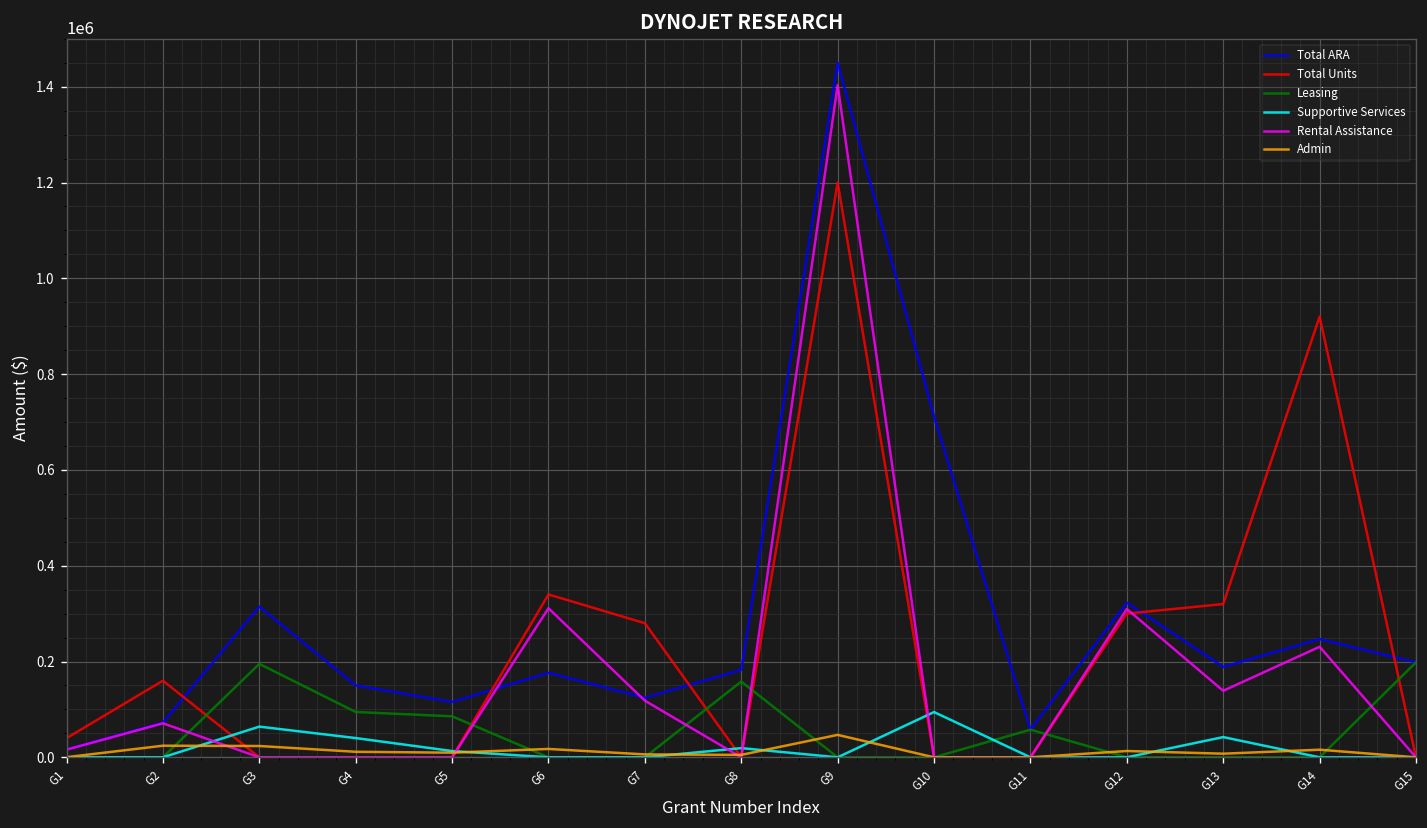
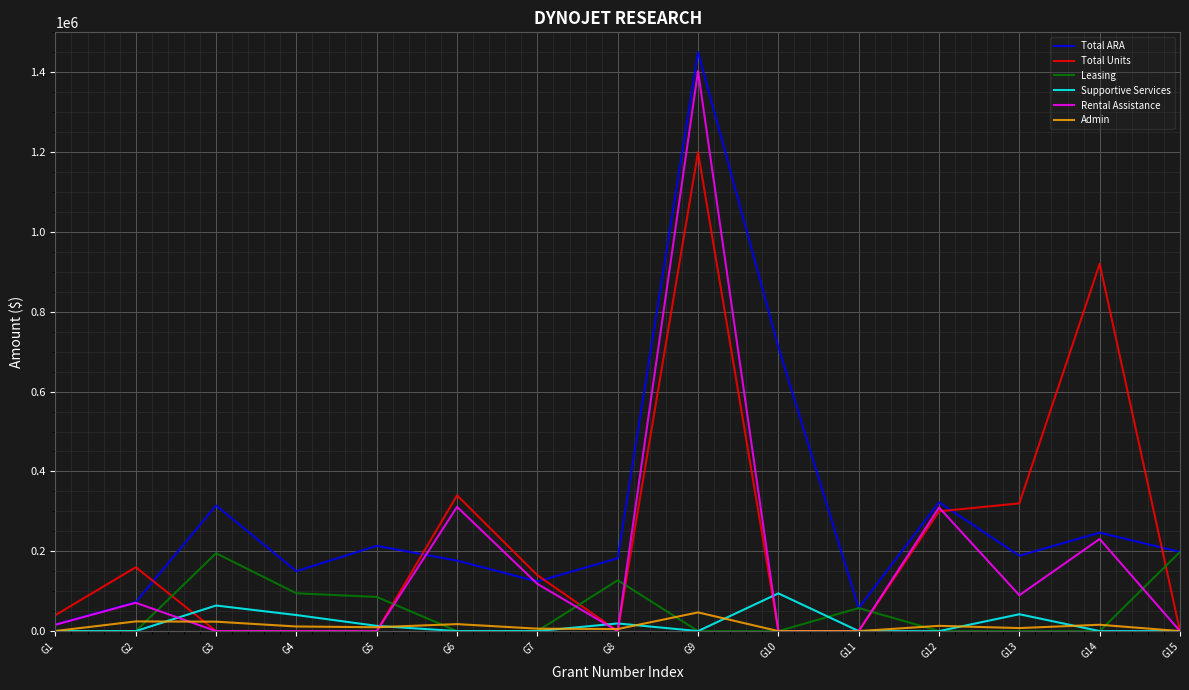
Total ARA, G5: 120000 -> 210000
Total Units, G7: 280000 -> 140000
Leasing, G8: 160000 -> 130000
Rental Assistance, G13: 140000 -> 90000
